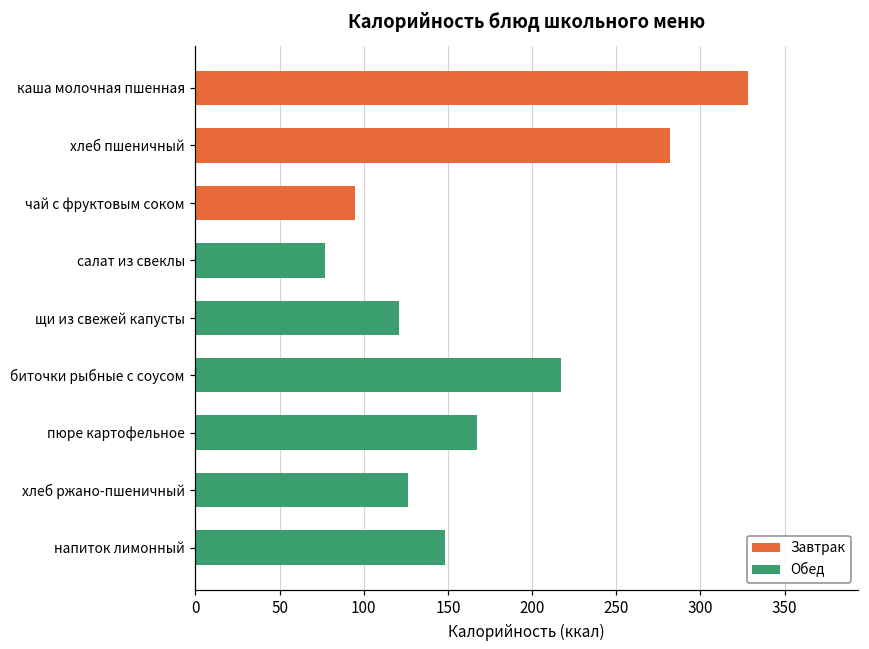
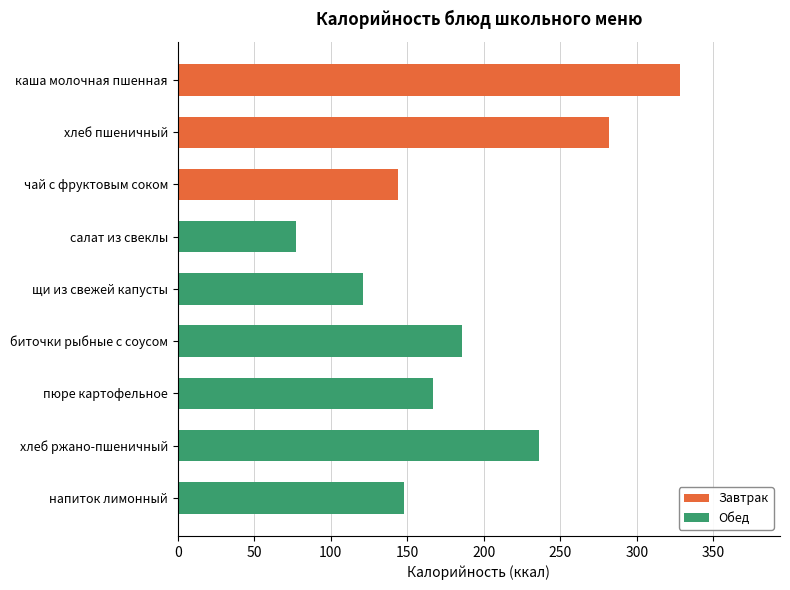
чай с фруктовым соком: 95 -> 144
биточки рыбные с соусом: 217 -> 186
хлеб ржано-пшеничный: 126 -> 236
